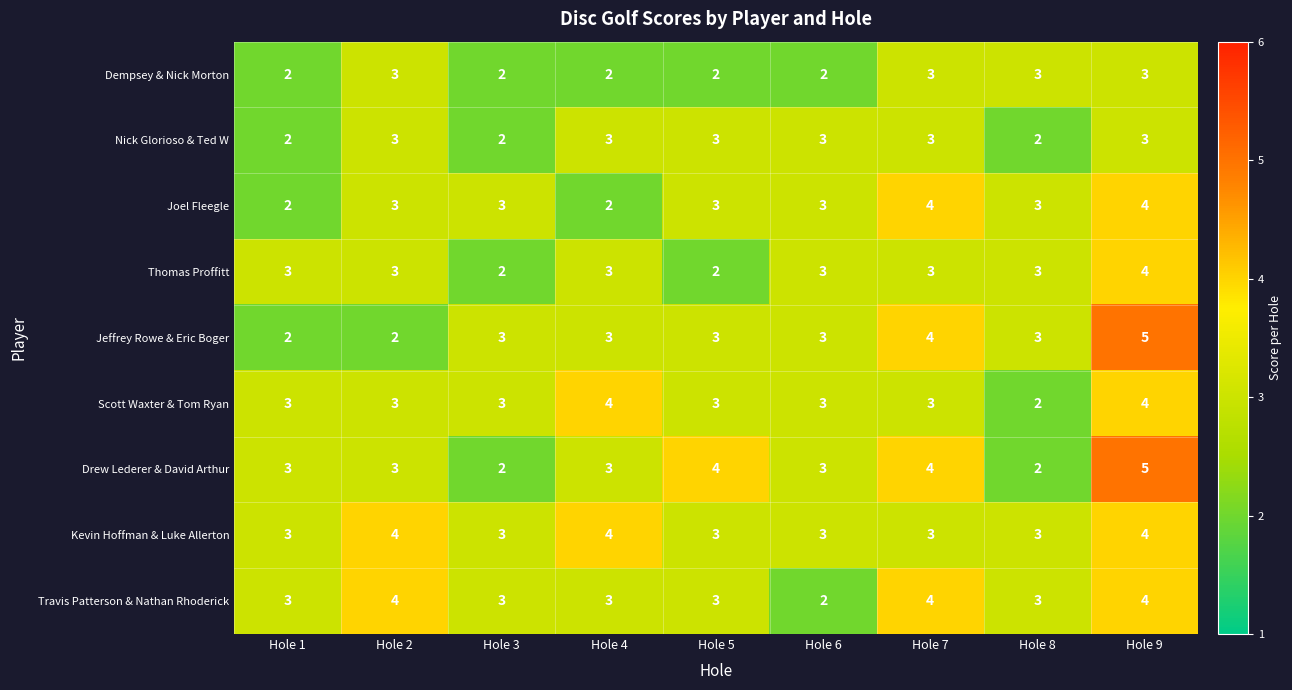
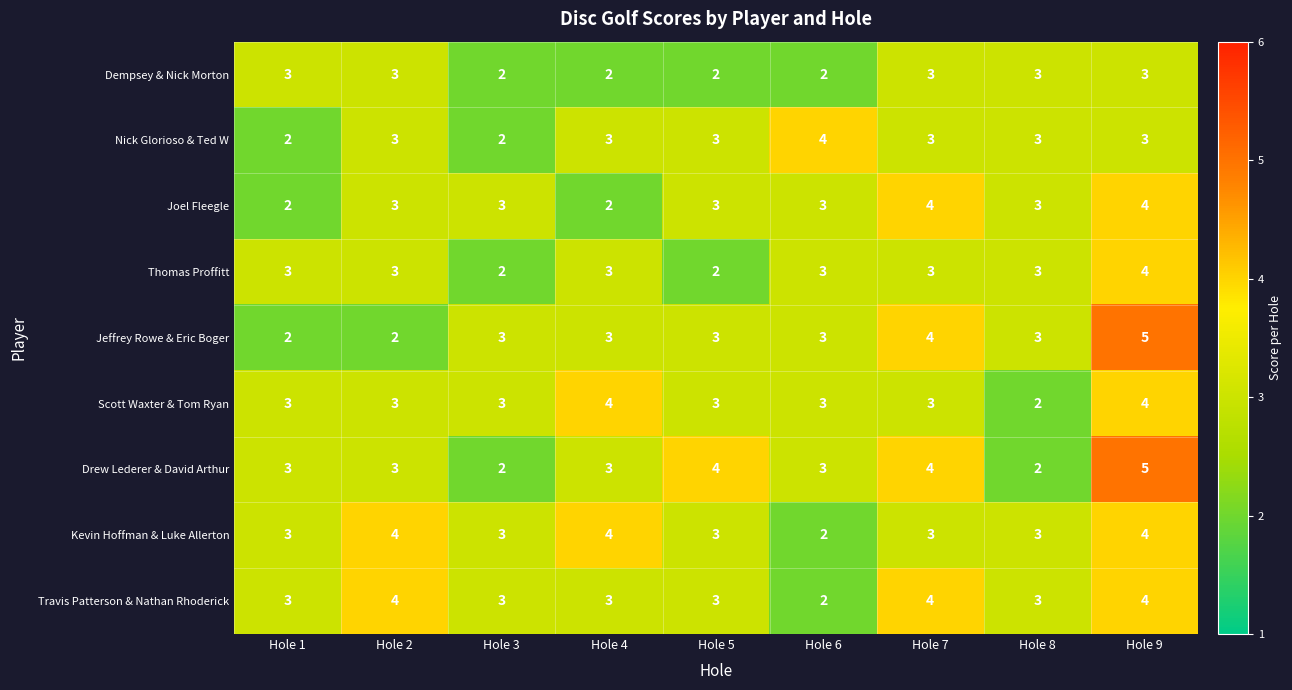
Dempsey & Nick Morton, Hole 1: 2 -> 3
Nick Glorioso & Ted W, Hole 6: 3 -> 4
Nick Glorioso & Ted W, Hole 8: 2 -> 3
Kevin Hoffman & Luke Allerton, Hole 6: 3 -> 2
